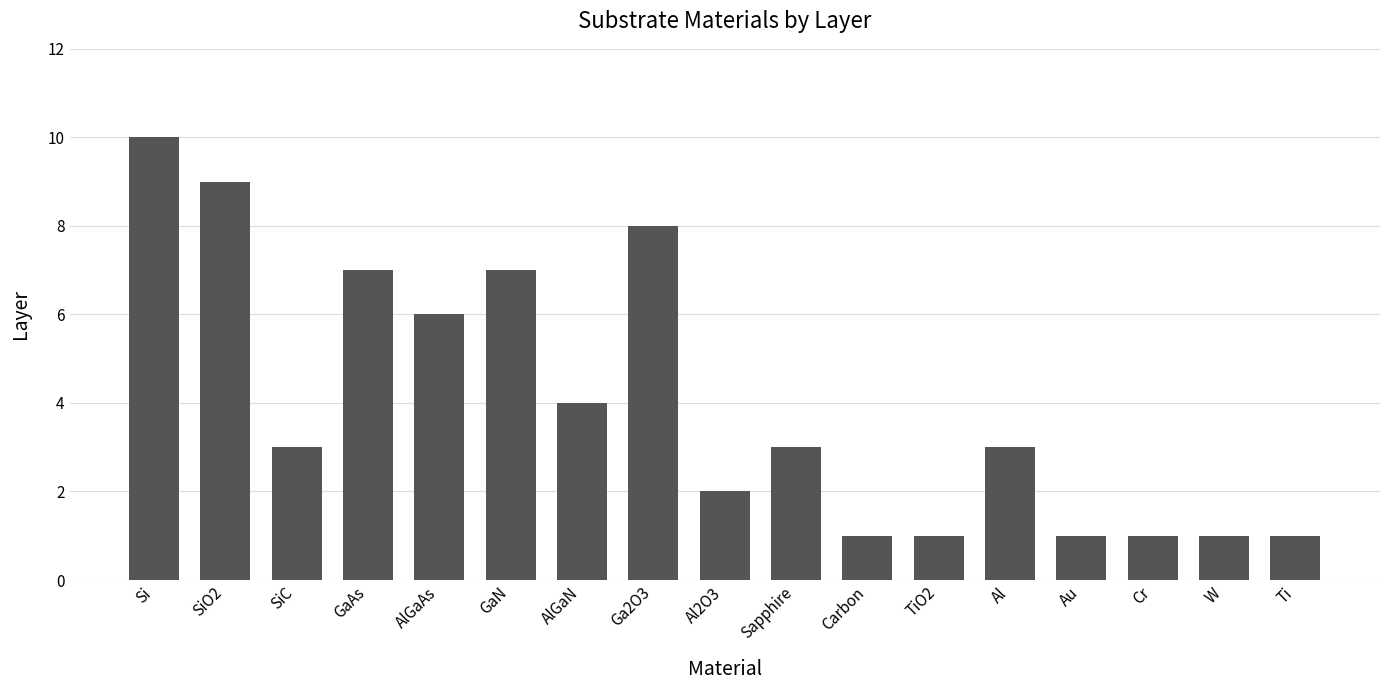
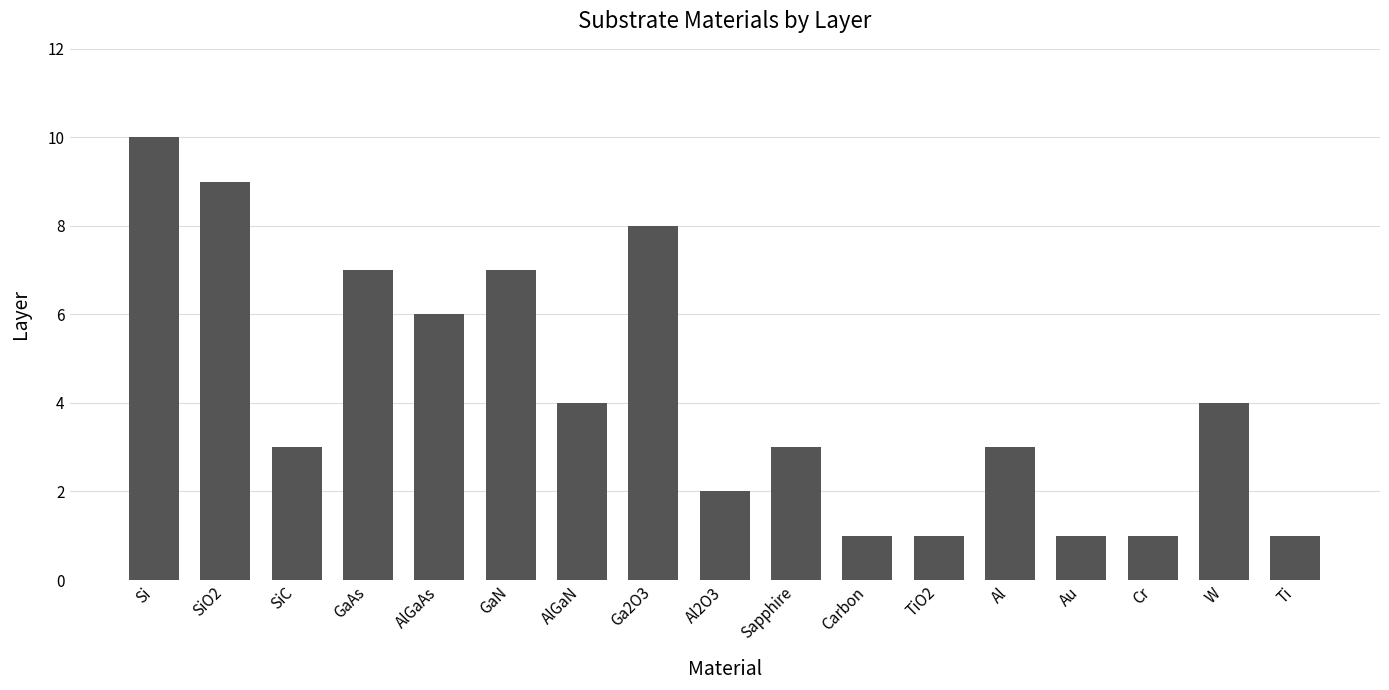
W: 1 -> 4
